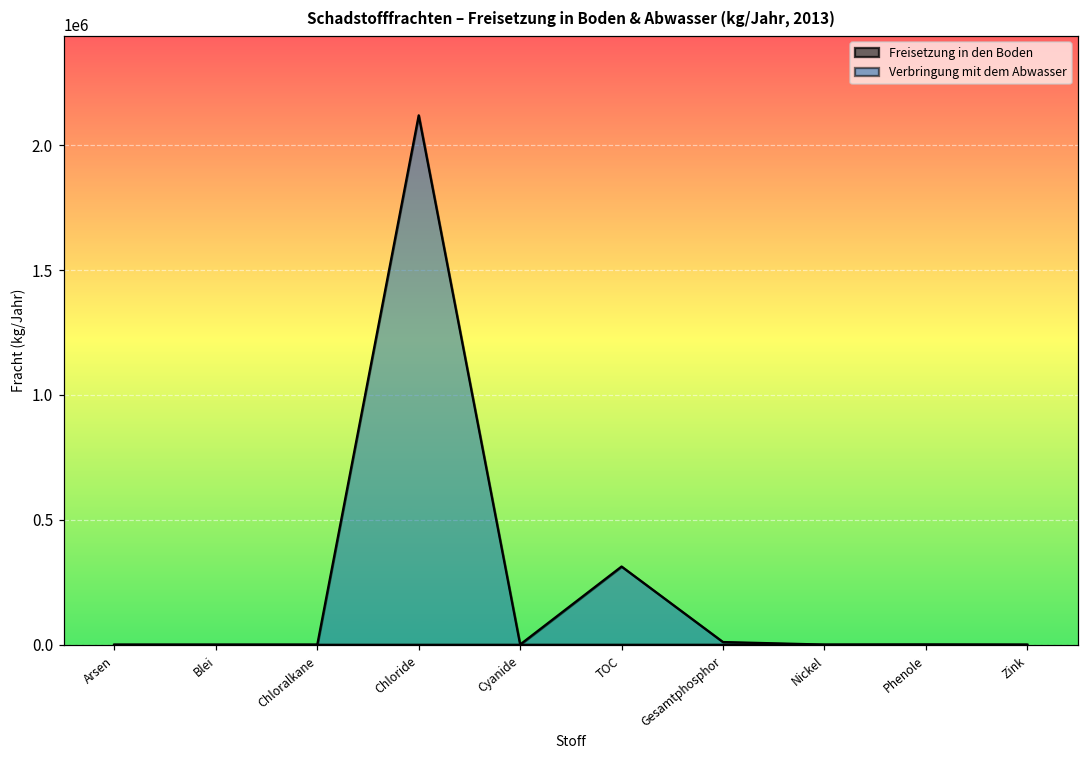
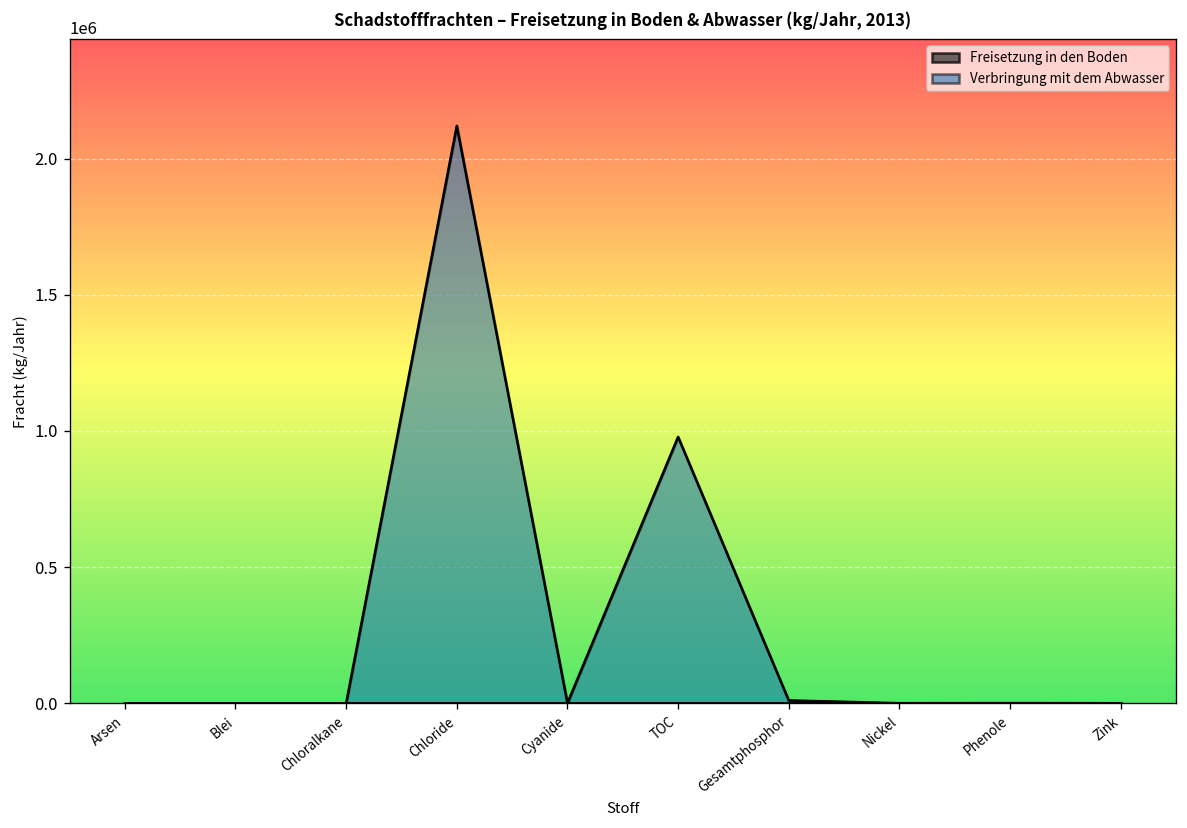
Verbringung mit dem Abwasser, TOC: 310000 -> 980000
